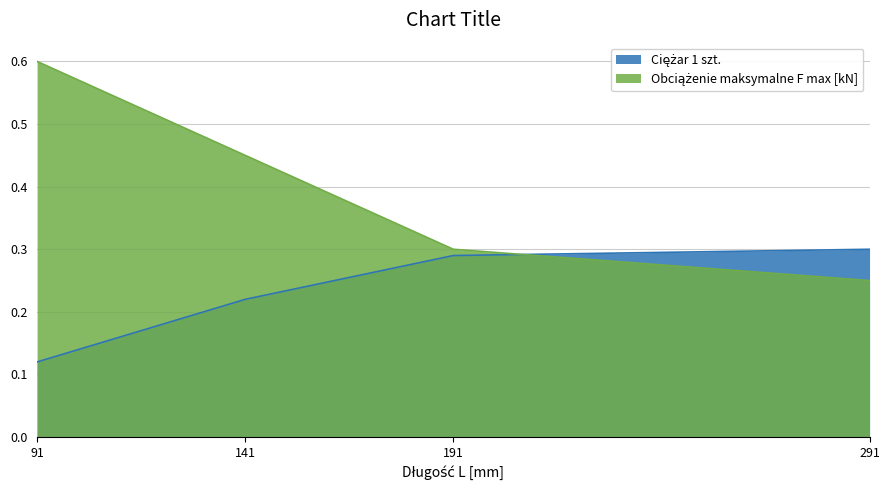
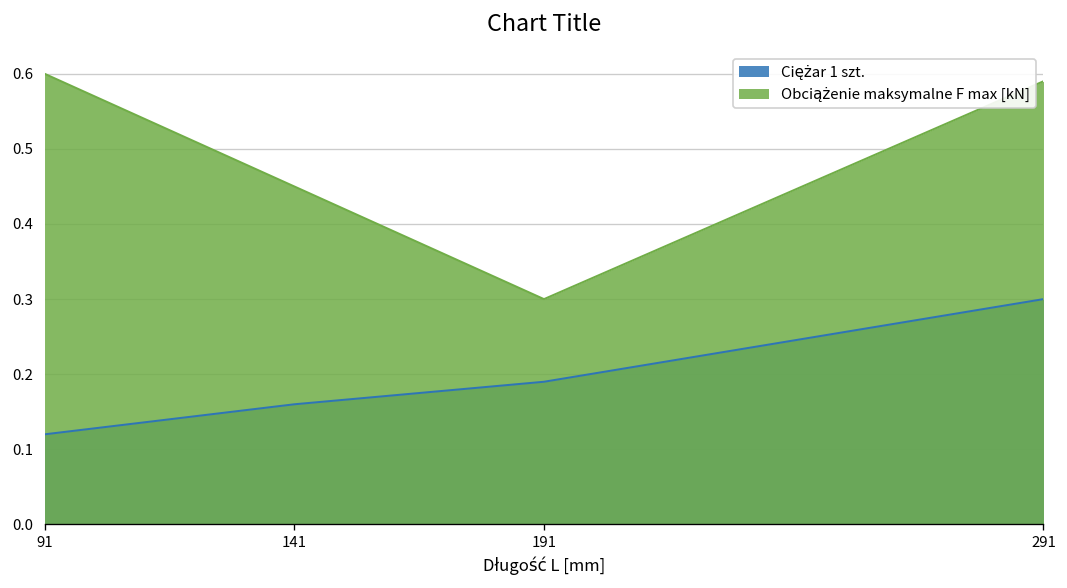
Ciężar 1 szt., 141: 0.22 -> 0.16
Ciężar 1 szt., 191: 0.29 -> 0.19
Obciążenie maksymalne F max [kN], 291: 0.25 -> 0.59
